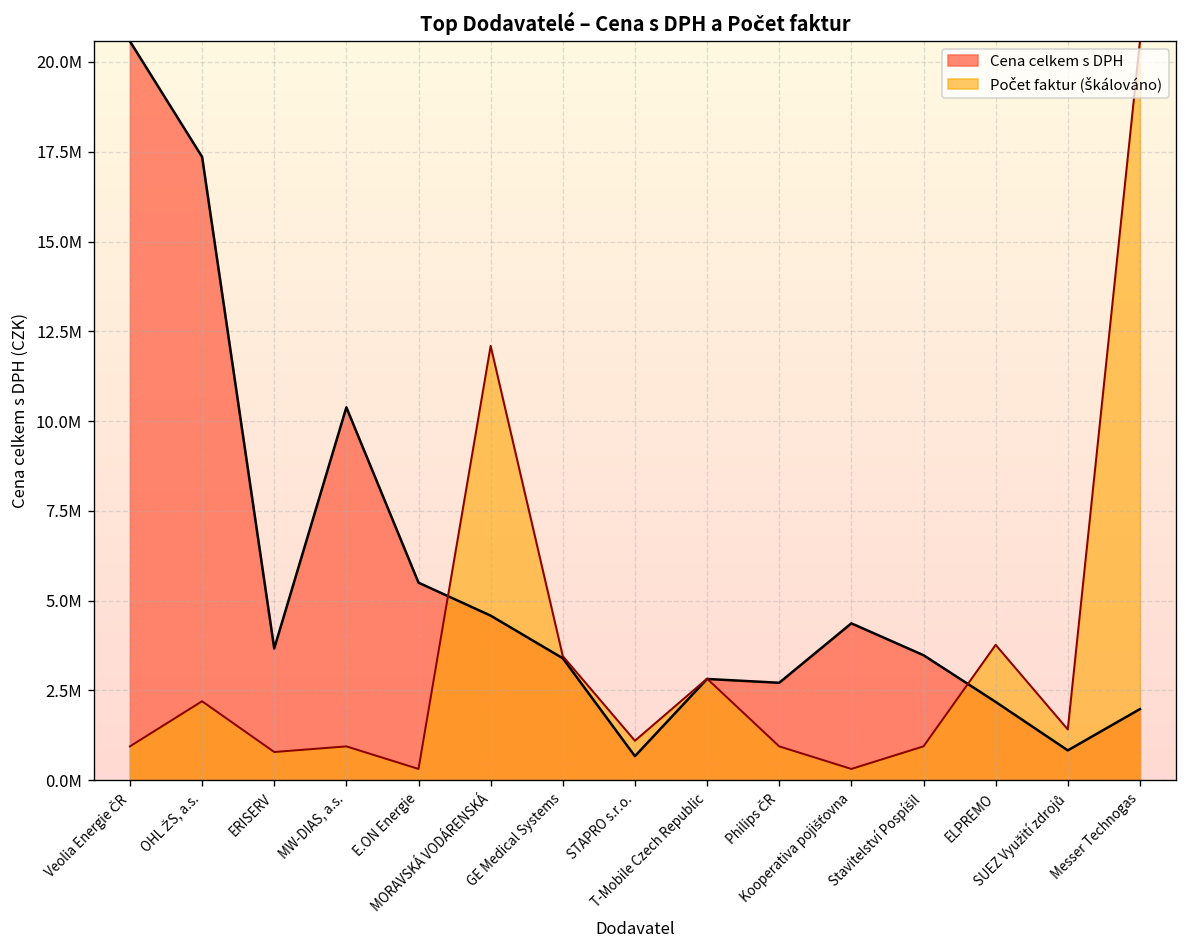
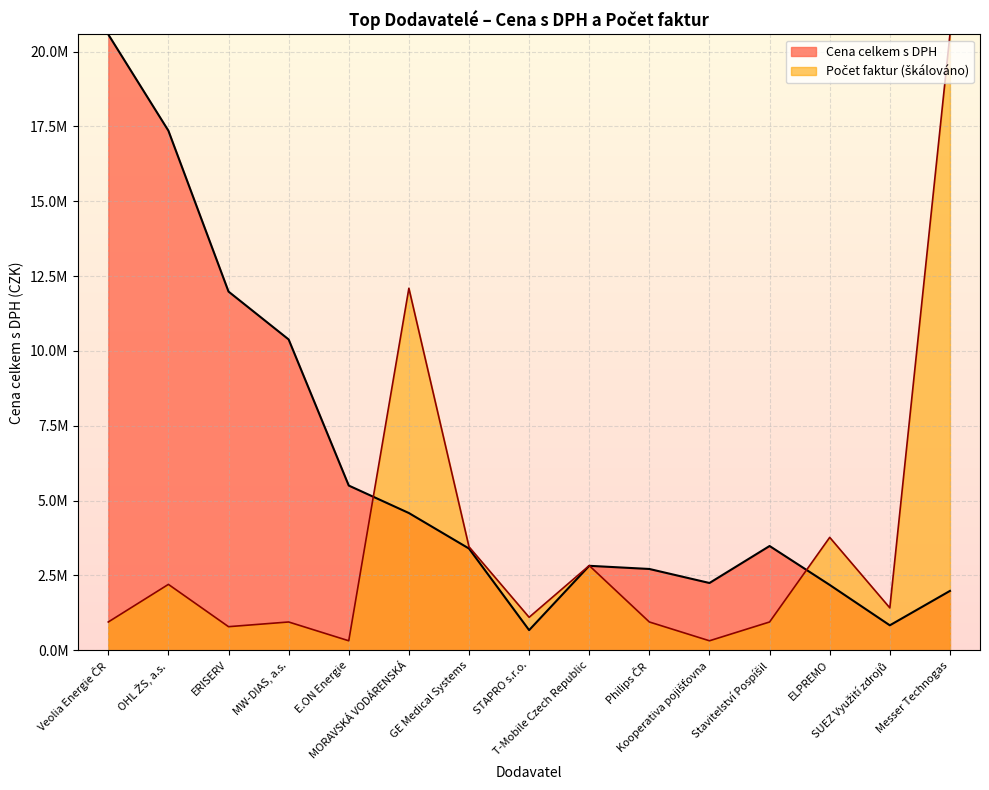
Cena celkem s DPH, ERISERV: 3700000 -> 12000000
Cena celkem s DPH, Kooperativa pojišťovna: 4400000 -> 2200000
